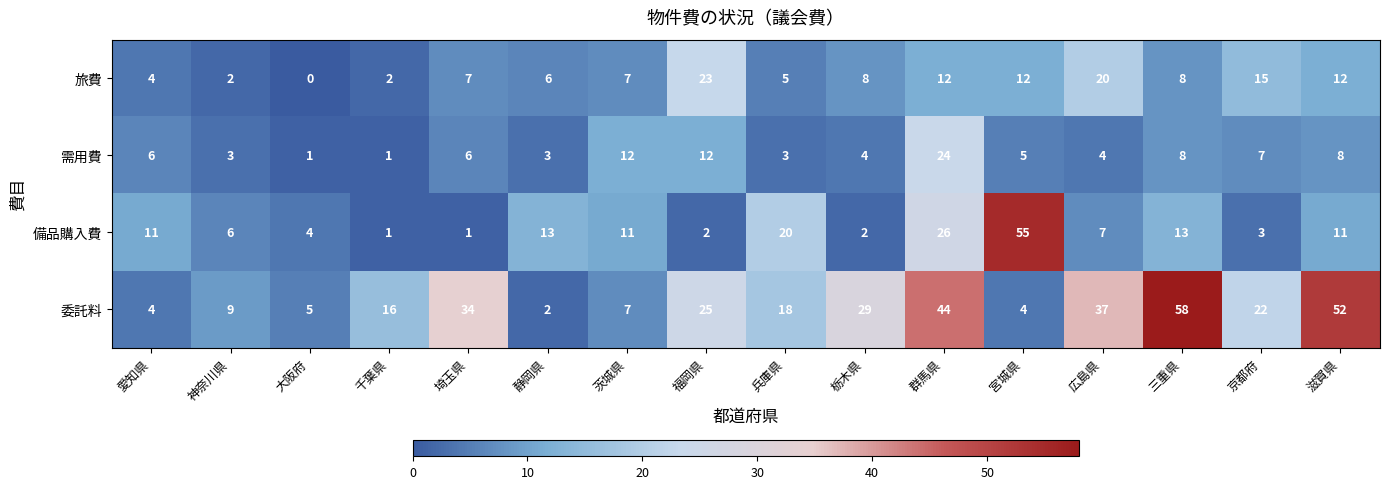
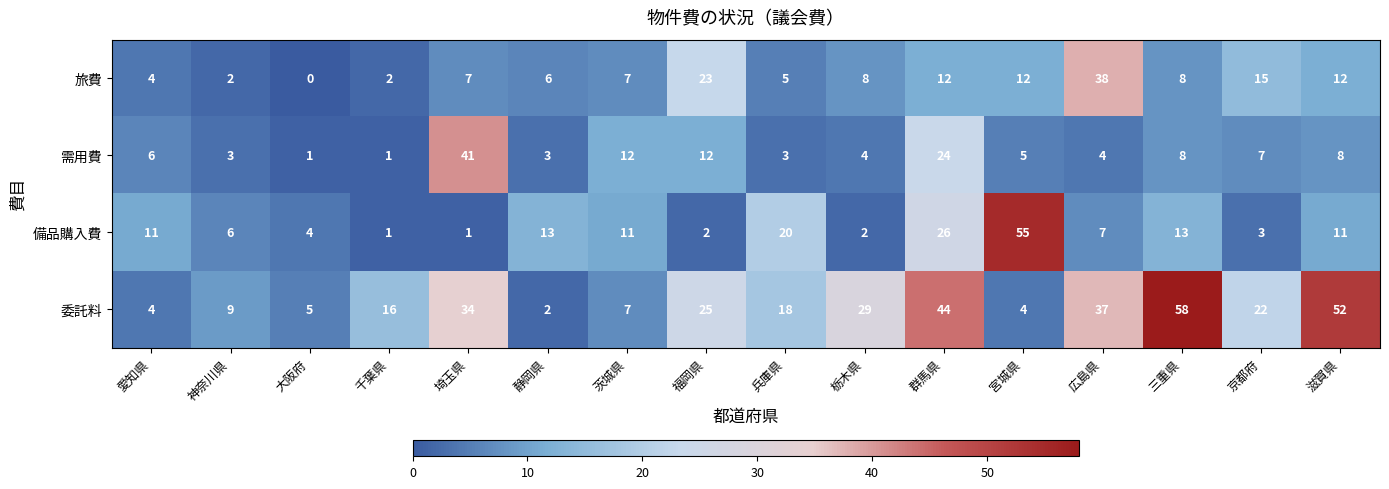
旅費, 広島県: 20 -> 38
需用費, 埼玉県: 6 -> 41
